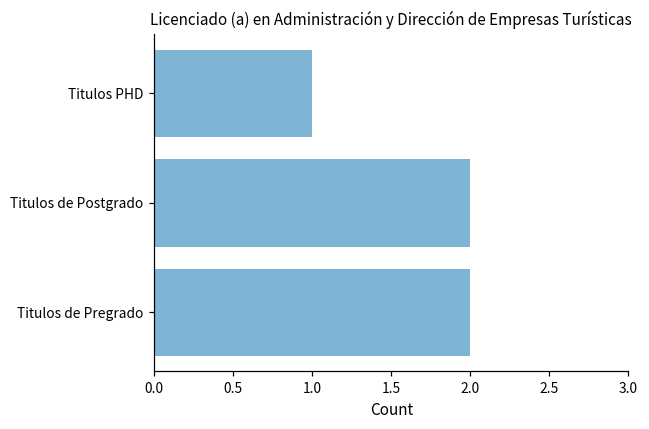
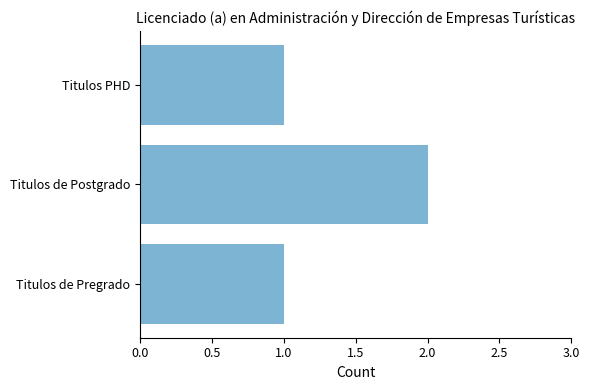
Titulos de Pregrado: 2 -> 1
